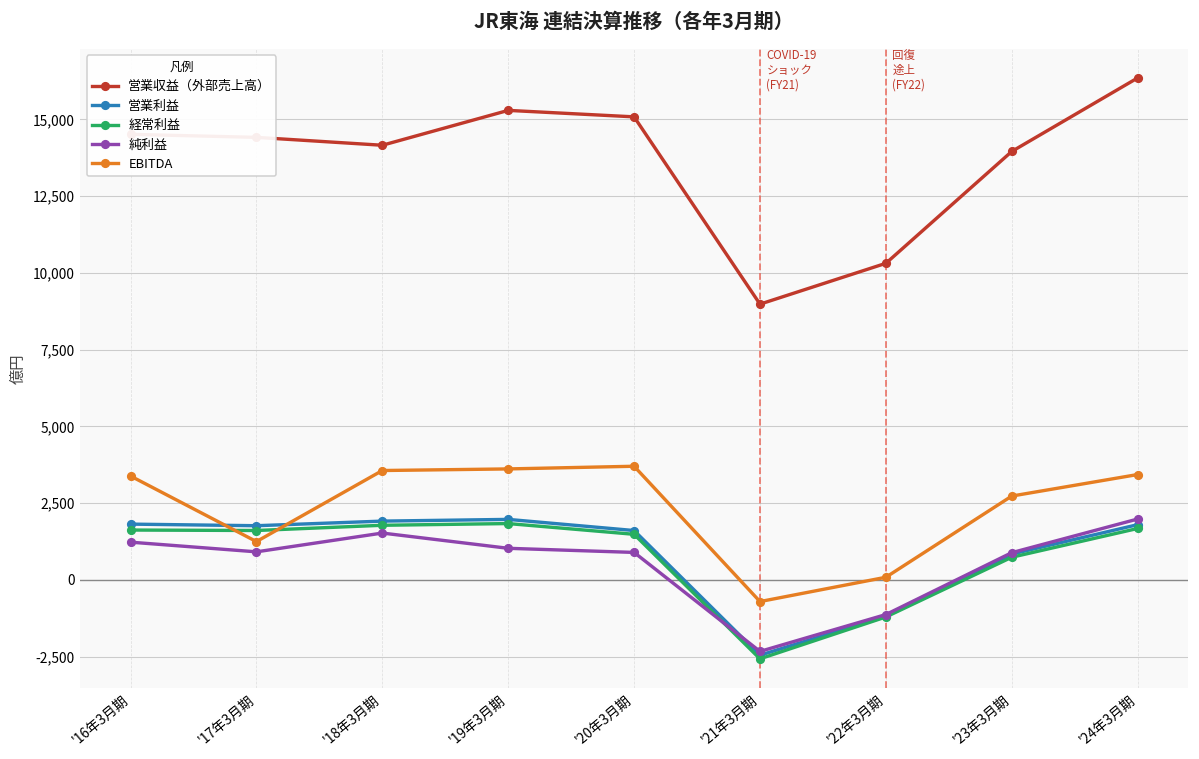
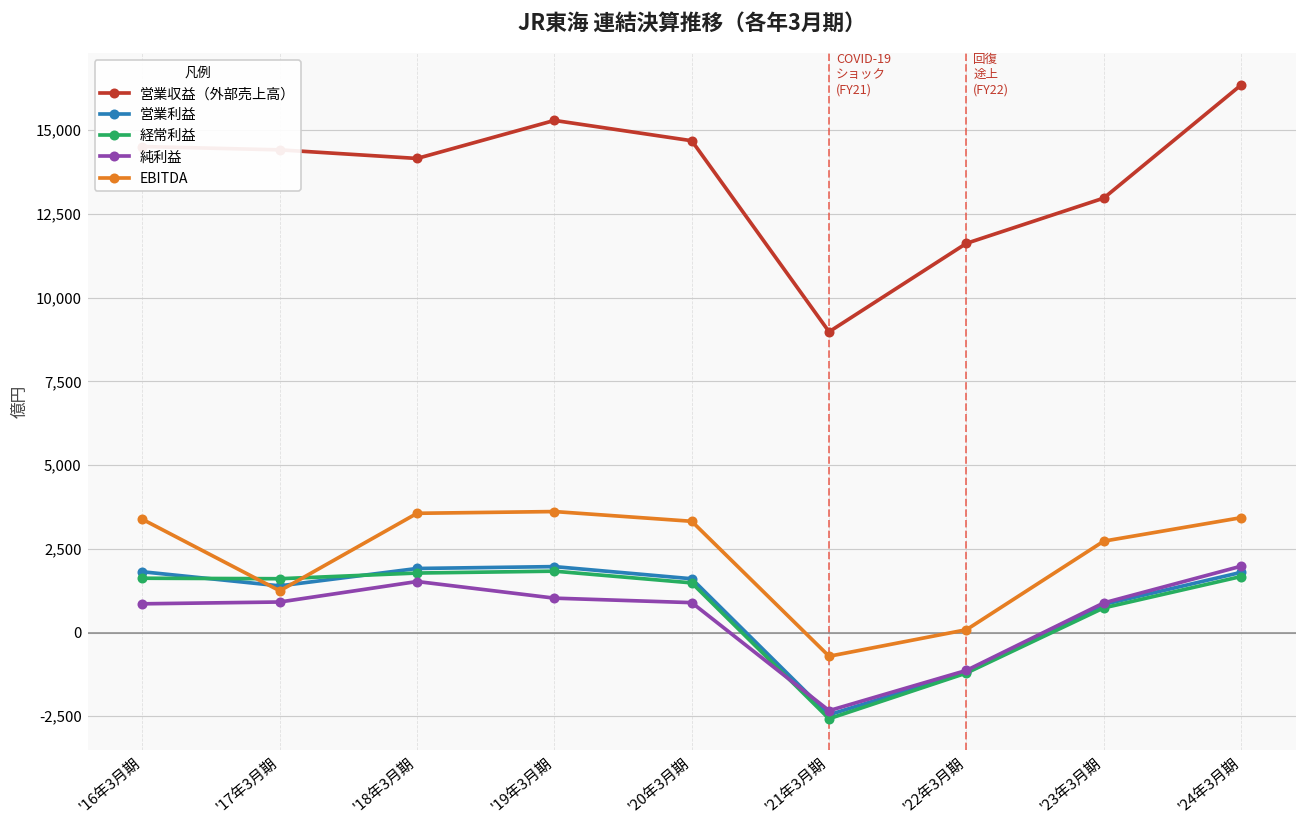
純利益, '16年3月期: 1,200 -> 900
営業利益, '17年3月期: 1,800 -> 1,400
営業収益（外部売上高）, '20年3月期: 15,100 -> 14,700
EBITDA, '20年3月期: 3,700 -> 3,300
営業収益（外部売上高）, '22年3月期: 10,300 -> 11,600
営業収益（外部売上高）, '23年3月期: 14,000 -> 13,000
